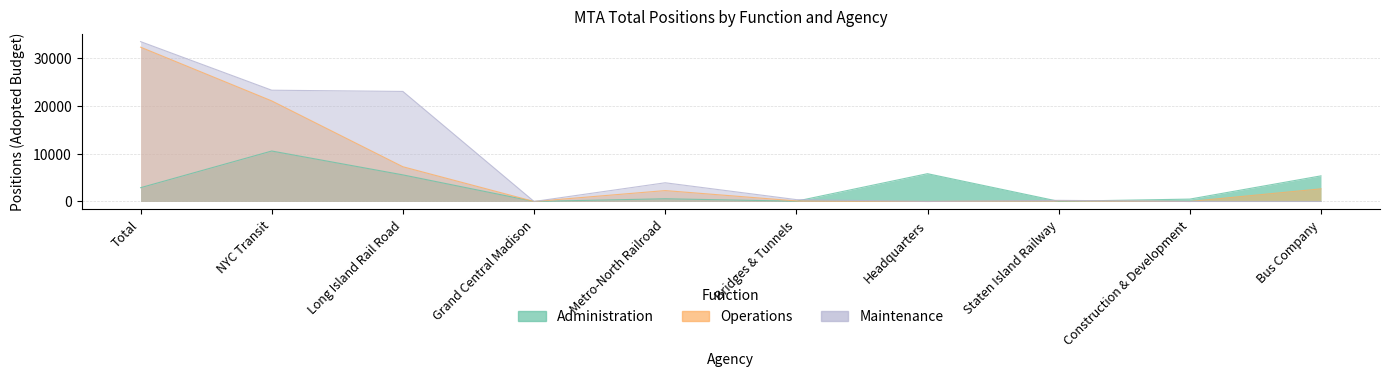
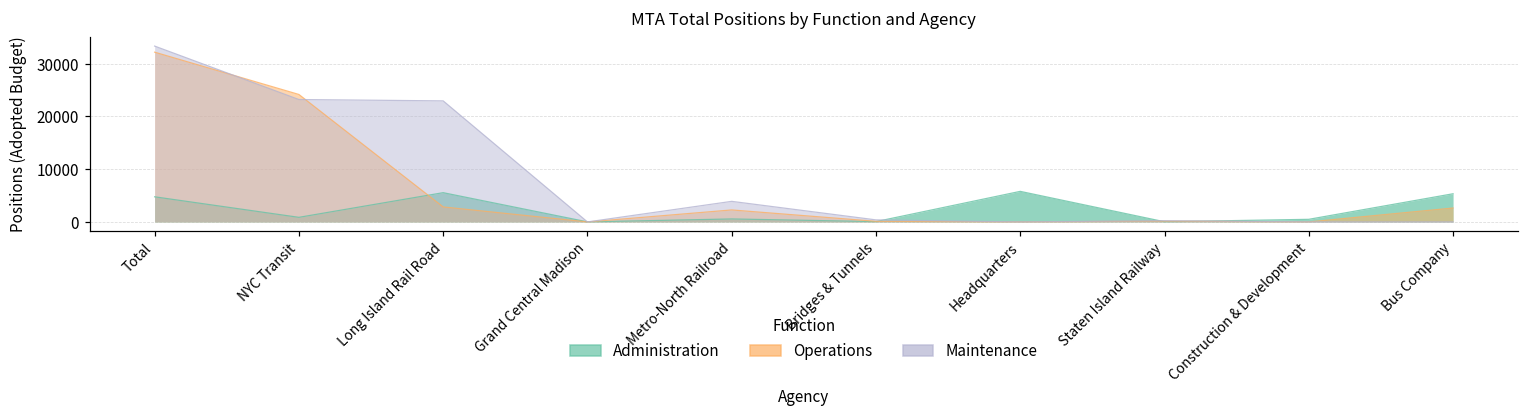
Administration, Total: 3000 -> 5000
Administration, NYC Transit: 11000 -> 1000
Operations, NYC Transit: 21000 -> 24000
Operations, Long Island Rail Road: 7000 -> 3000
